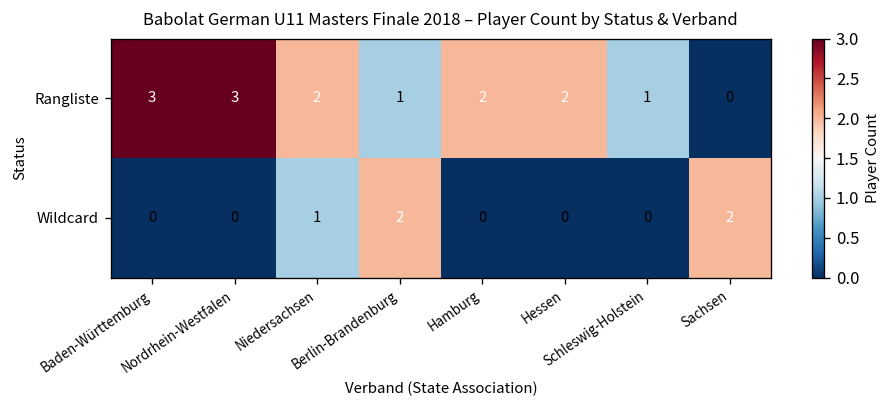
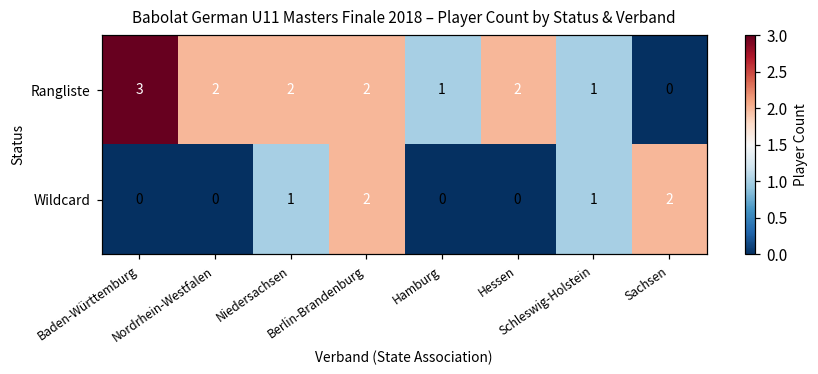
Rangliste, Nordrhein-Westfalen: 3 -> 2
Rangliste, Berlin-Brandenburg: 1 -> 2
Rangliste, Hamburg: 2 -> 1
Wildcard, Schleswig-Holstein: 0 -> 1
